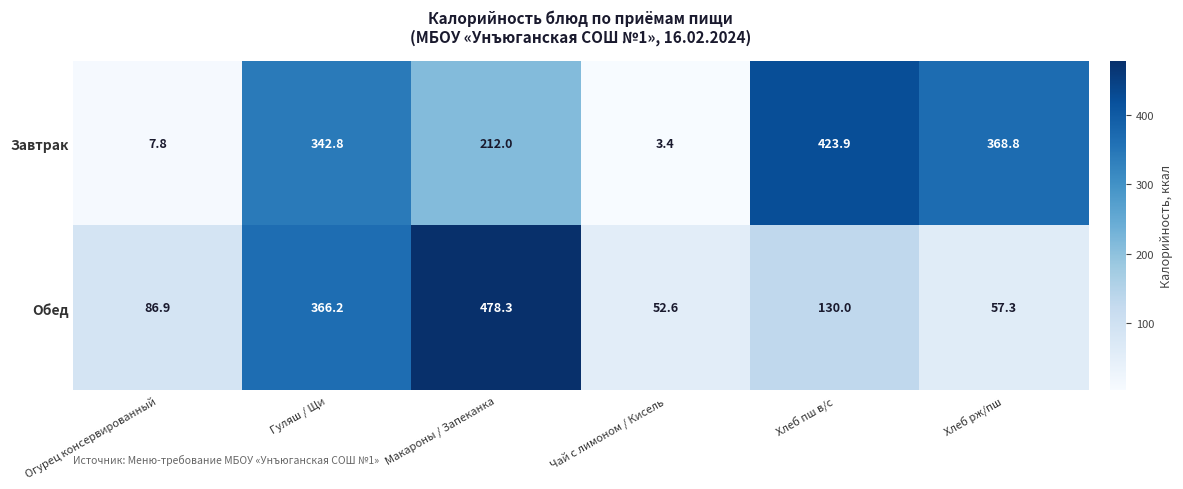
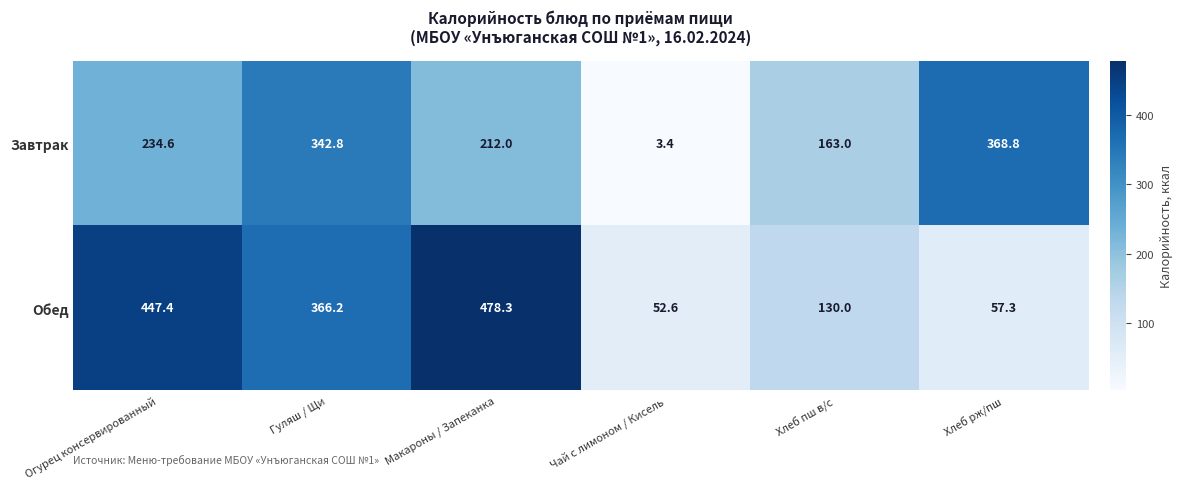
Завтрак, Огурец консервированный: 7.8 -> 234.6
Завтрак, Хлеб пш в/с: 423.9 -> 163.0
Обед, Огурец консервированный: 86.9 -> 447.4
